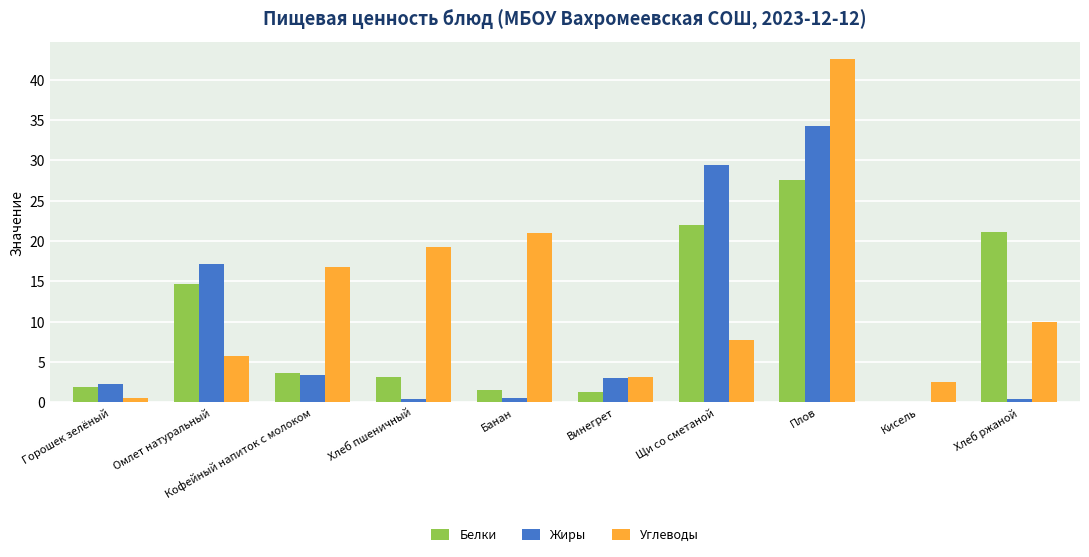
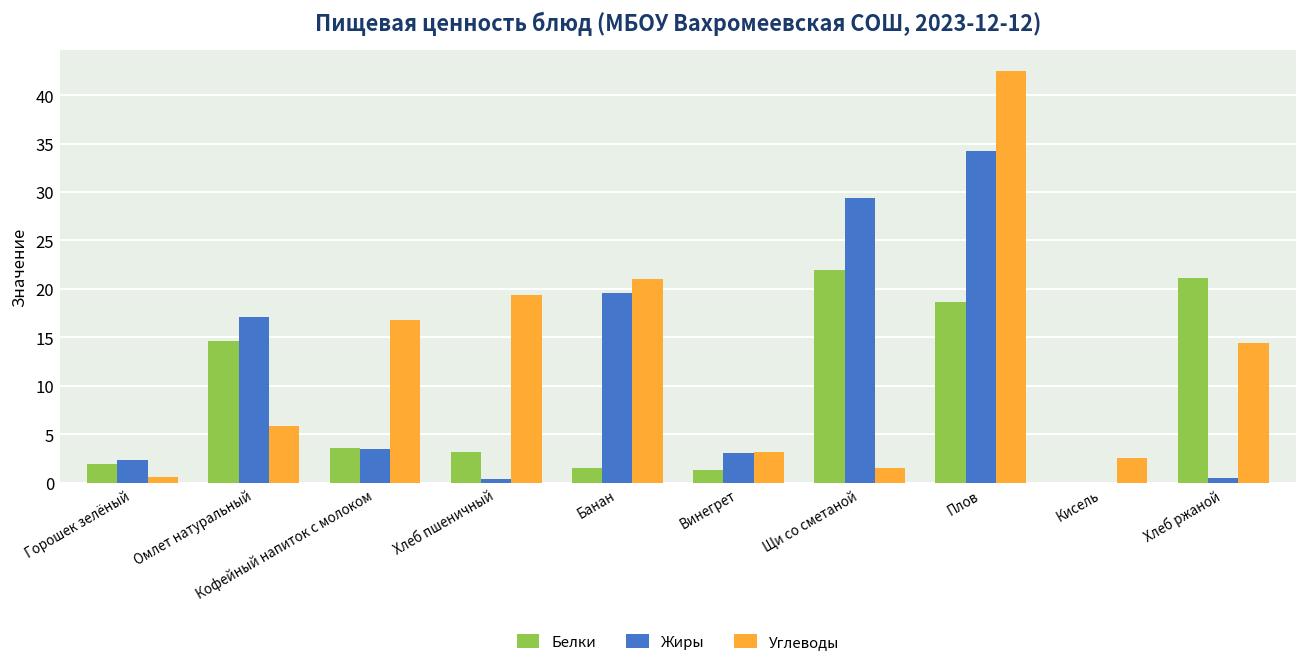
Жиры, Банан: 1 -> 20
Углеводы, Щи со сметаной: 8 -> 1
Белки, Плов: 28 -> 19
Углеводы, Хлеб ржаной: 10 -> 14
